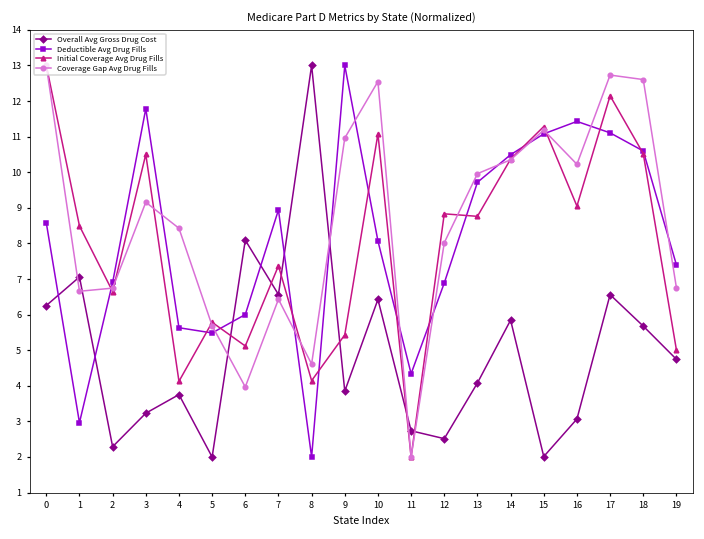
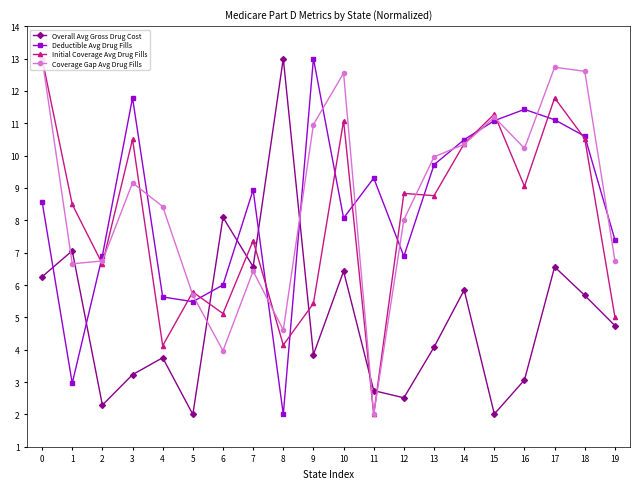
Deductible Avg Drug Fills, 11: 4.3 -> 9.3
Initial Coverage Avg Drug Fills, 17: 12.1 -> 11.8
